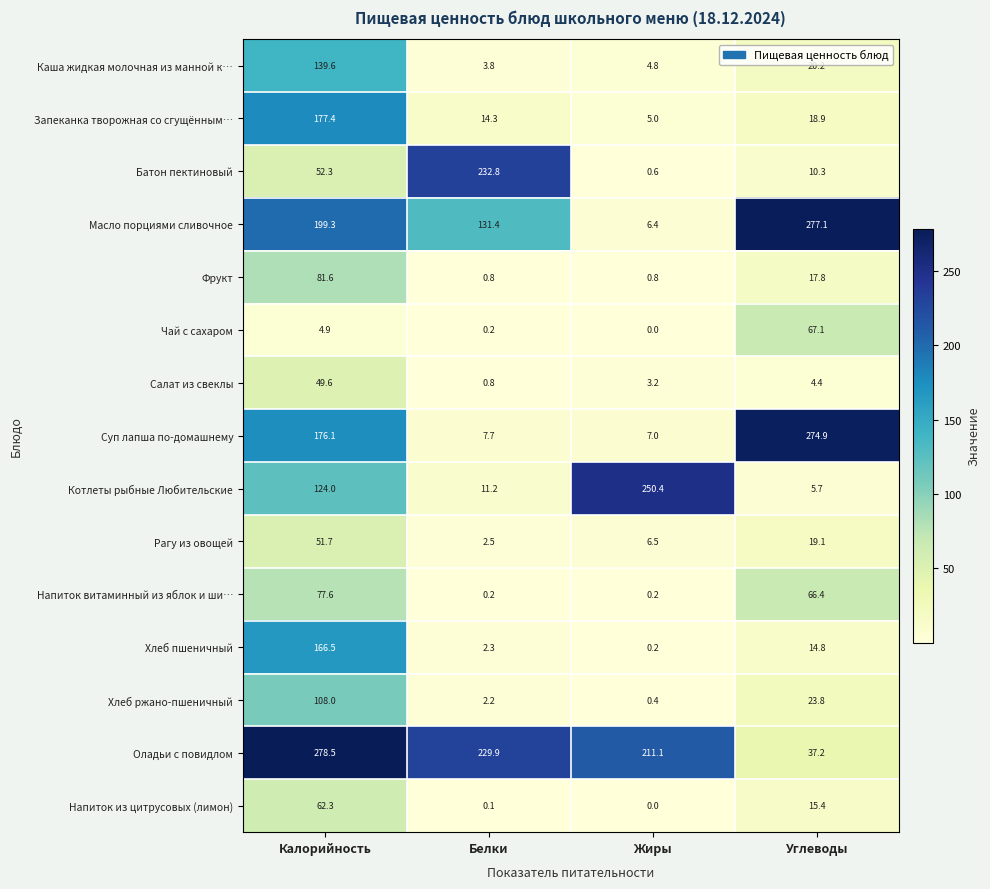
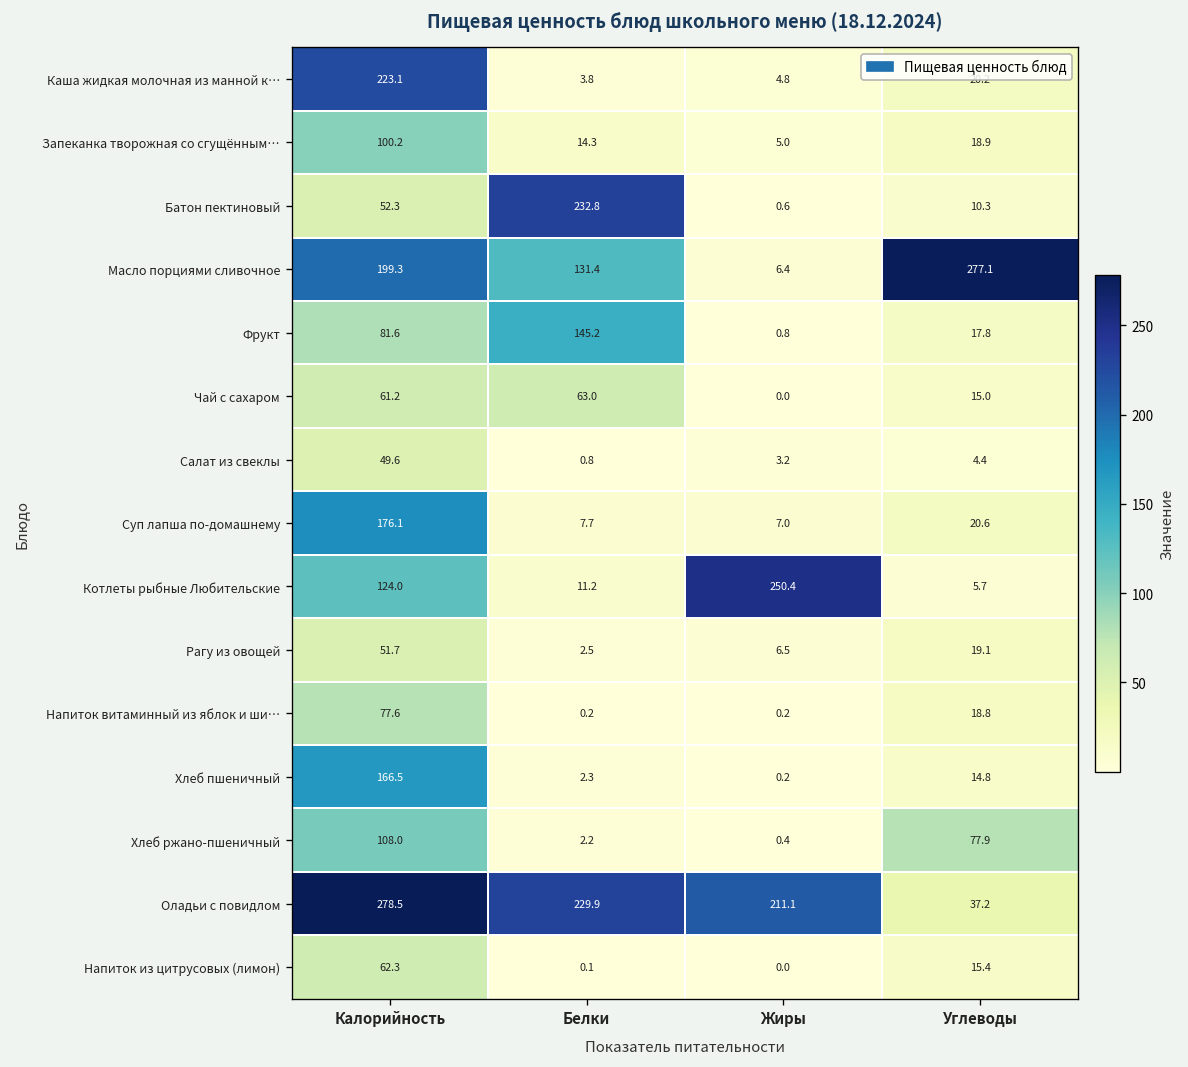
Каша жидкая молочная из манной к…, Калорийность: 139.6 -> 223.1
Запеканка творожная со сгущённым…, Калорийность: 177.4 -> 100.2
Фрукт, Белки: 0.8 -> 145.2
Чай с сахаром, Калорийность: 4.9 -> 61.2
Чай с сахаром, Белки: 0.2 -> 63.0
Чай с сахаром, Углеводы: 67.1 -> 15.0
Суп лапша по-домашнему, Углеводы: 274.9 -> 20.6
Напиток витаминный из яблок и ши…, Углеводы: 66.4 -> 18.8
Хлеб ржано-пшеничный, Углеводы: 23.8 -> 77.9
